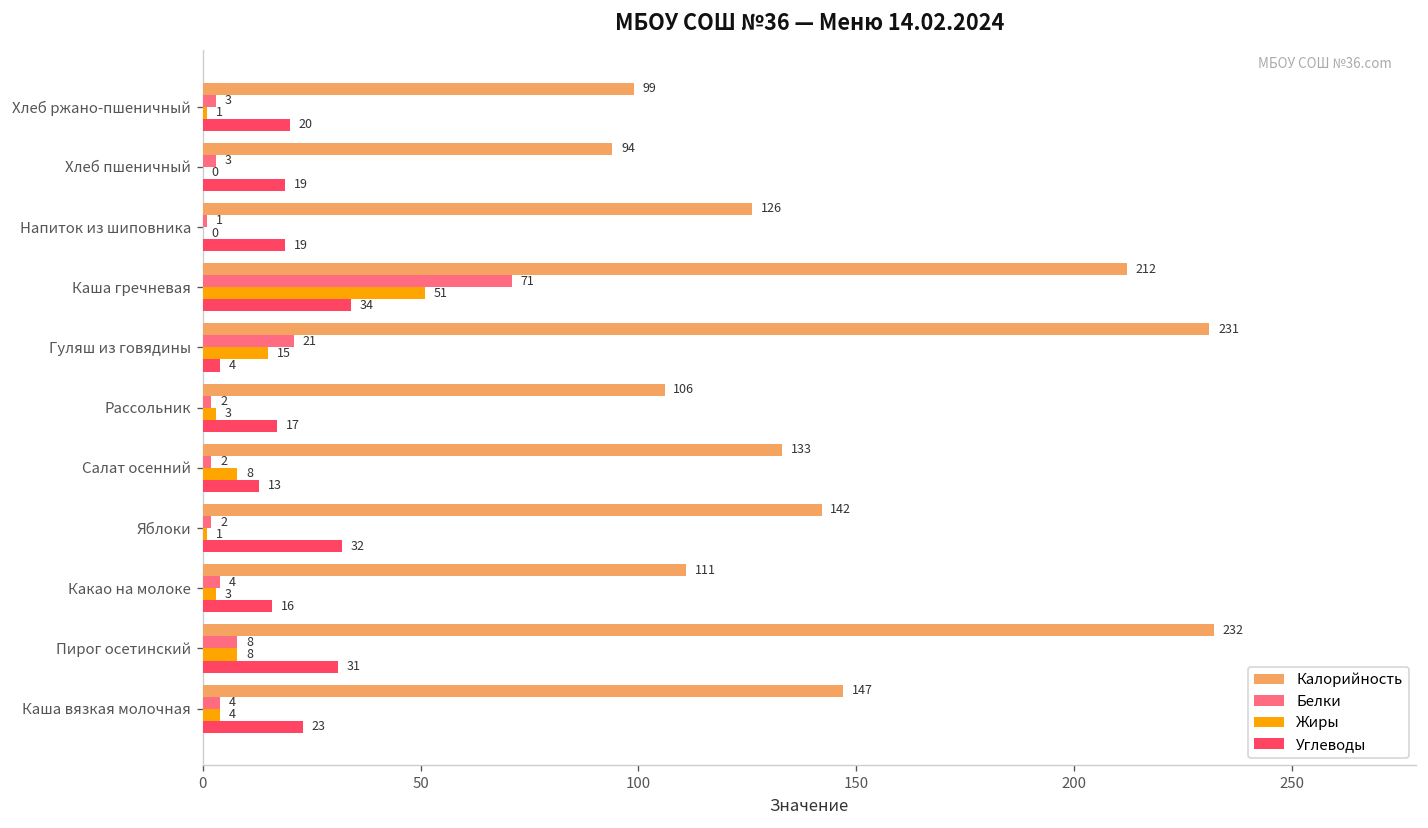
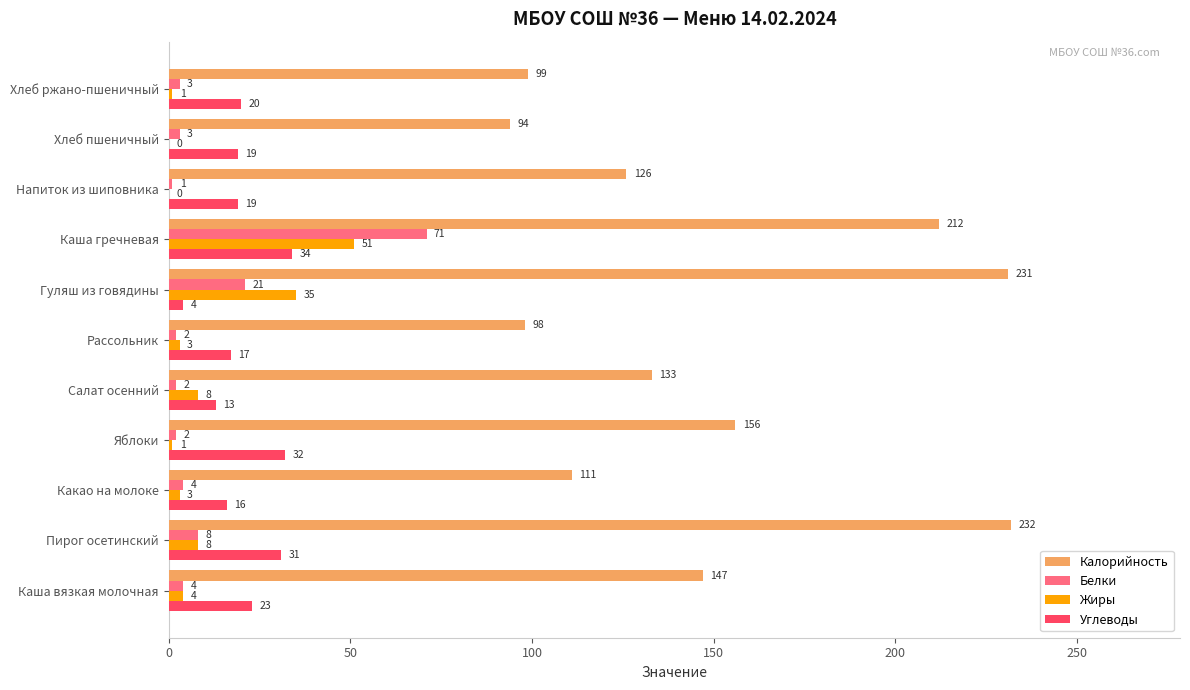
Жиры, Гуляш из говядины: 15 -> 35
Калорийность, Рассольник: 106 -> 98
Калорийность, Яблоки: 142 -> 156
